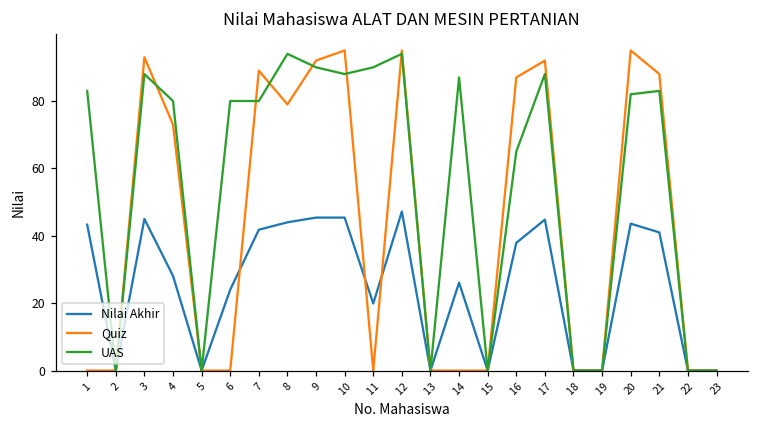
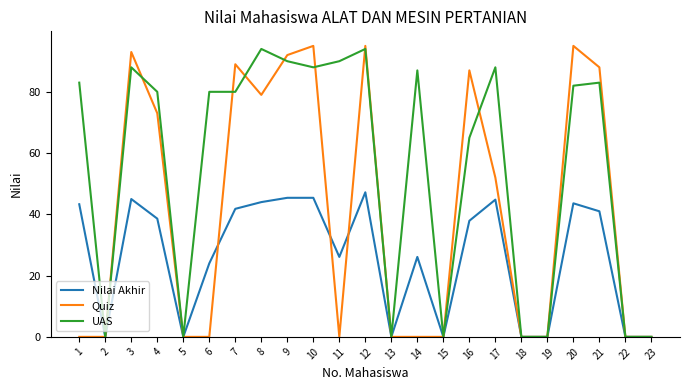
Nilai Akhir, 4: 28 -> 39
Nilai Akhir, 11: 20 -> 26
Quiz, 17: 92 -> 52
